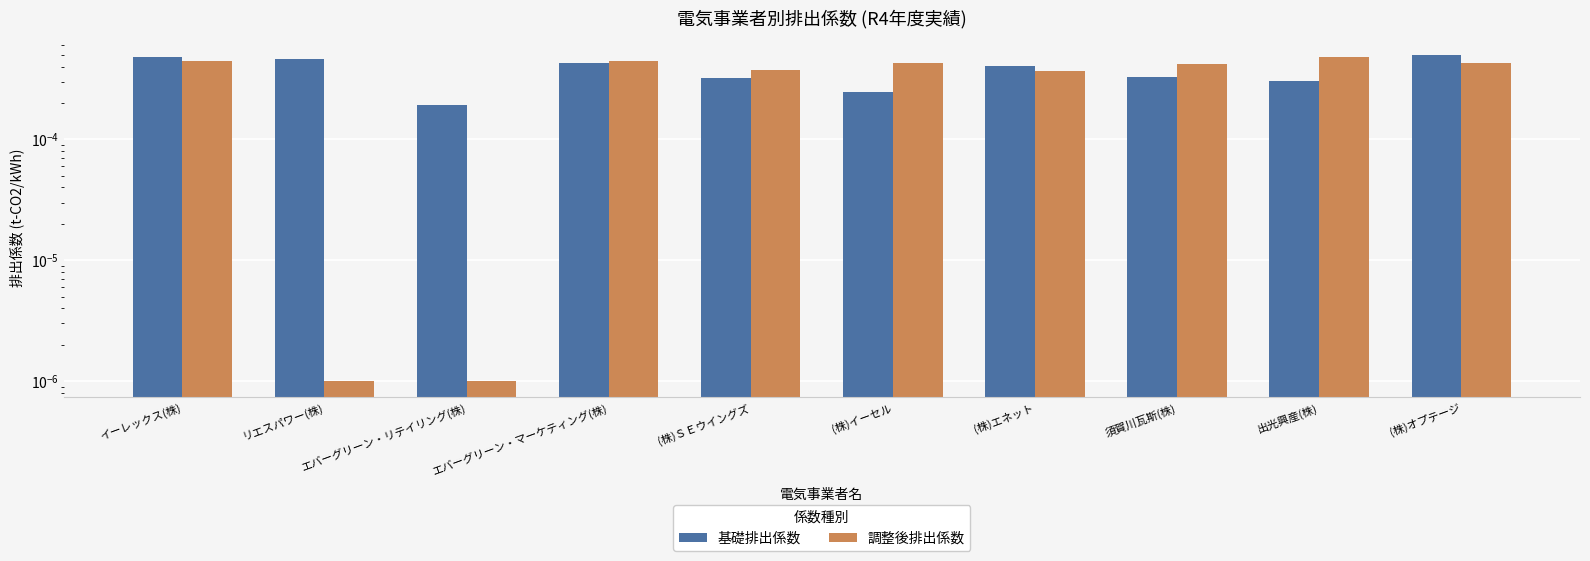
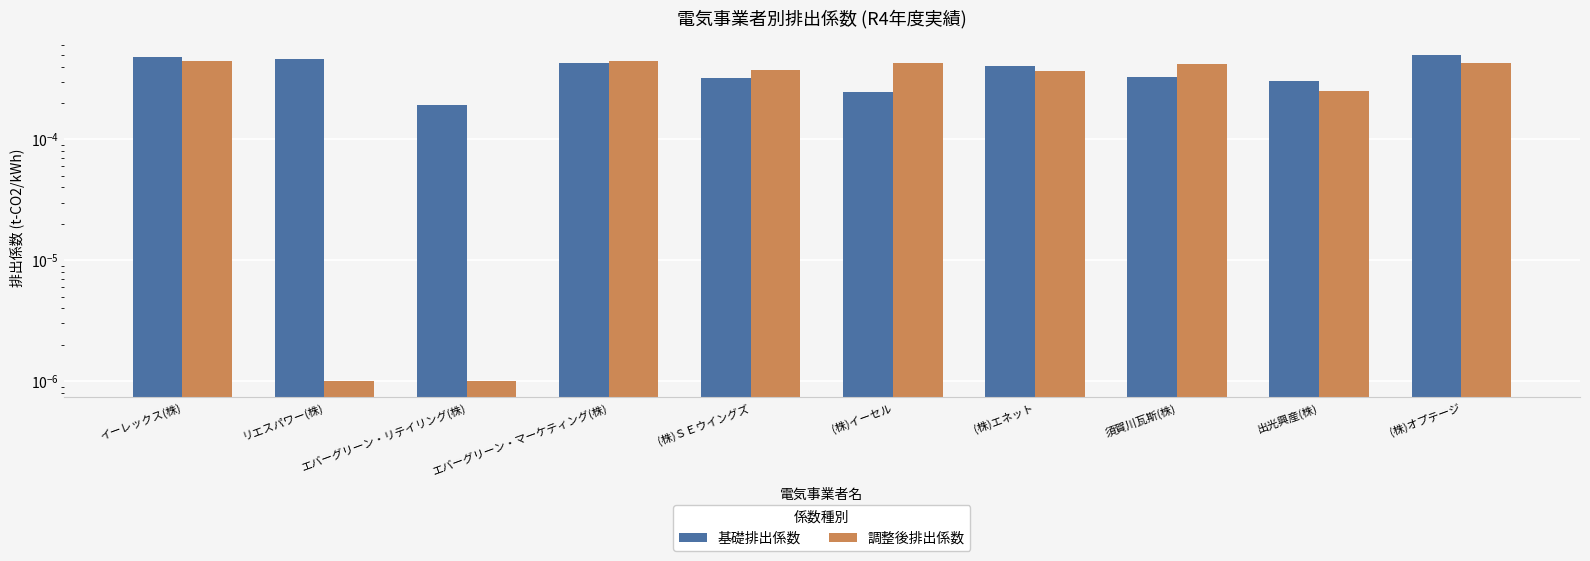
調整後排出係数, 出光興産(株): 0.00048 -> 0.00025
